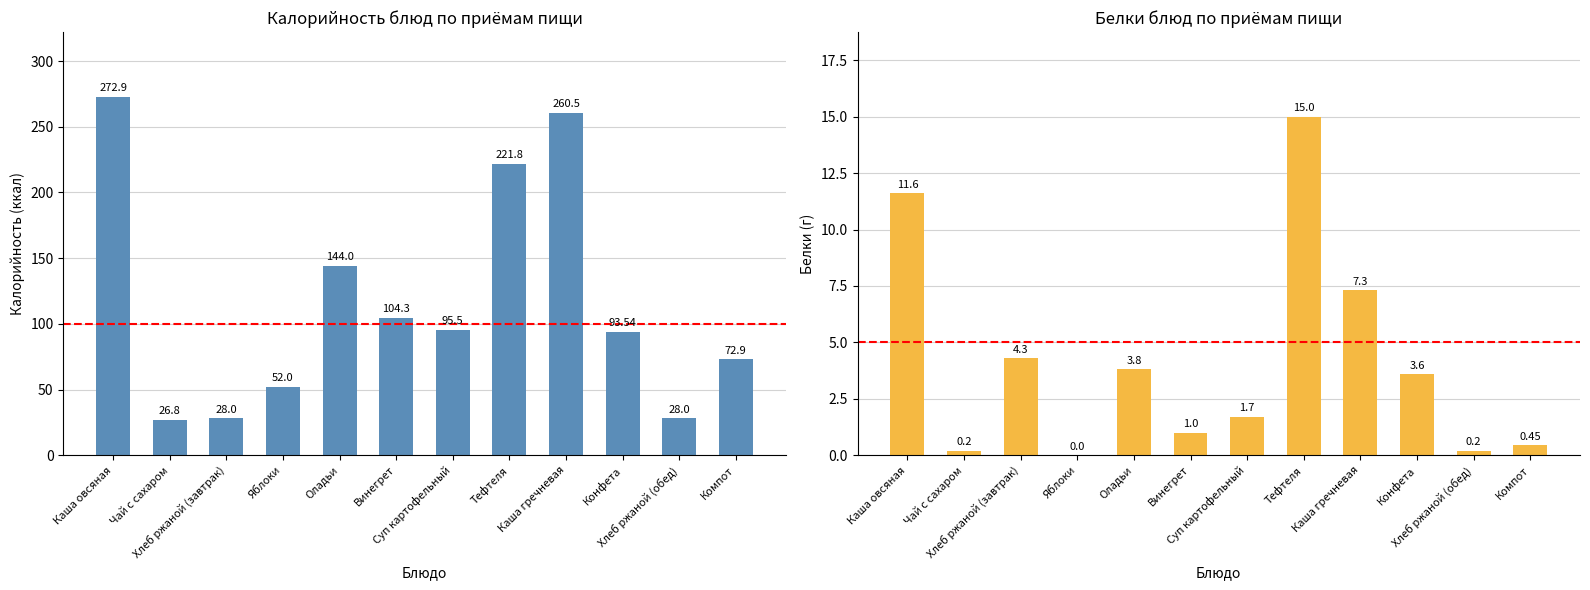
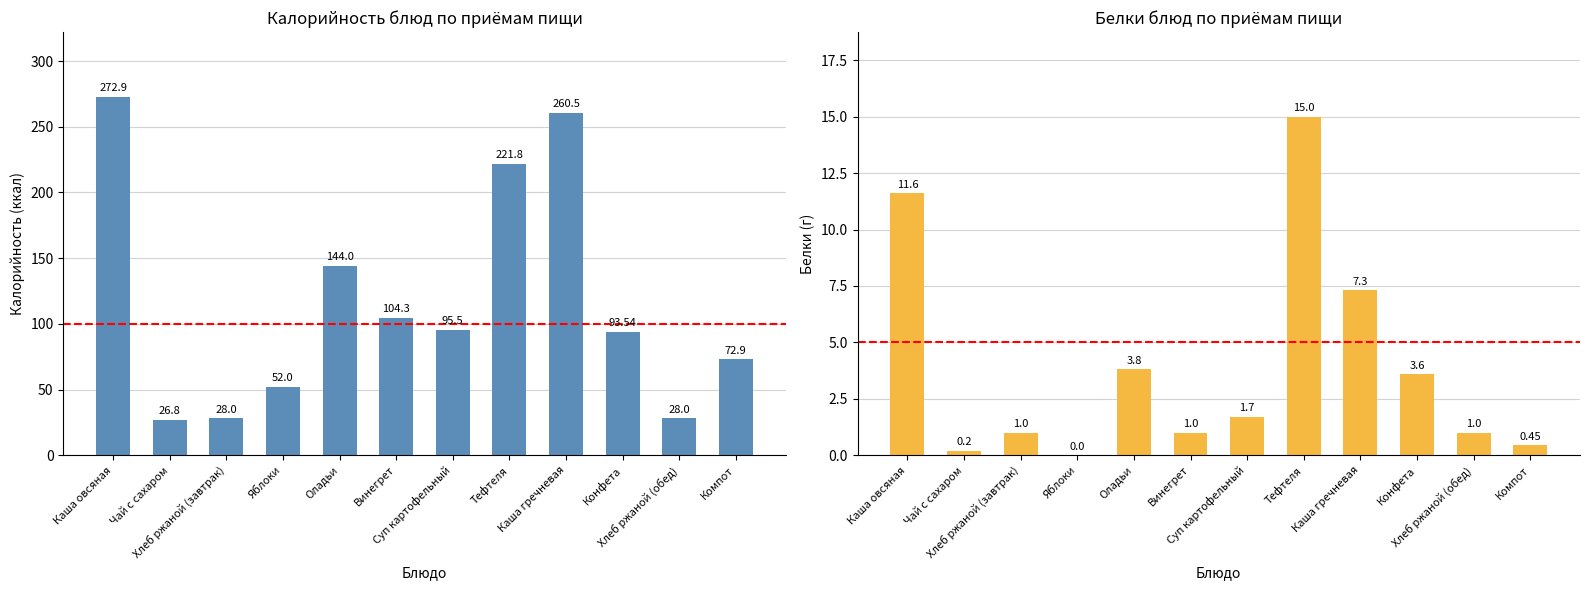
Белки блюд по приёмам пищи, Хлеб ржаной (завтрак): 4.3 -> 1.0
Белки блюд по приёмам пищи, Хлеб ржаной (обед): 0.2 -> 1.0
